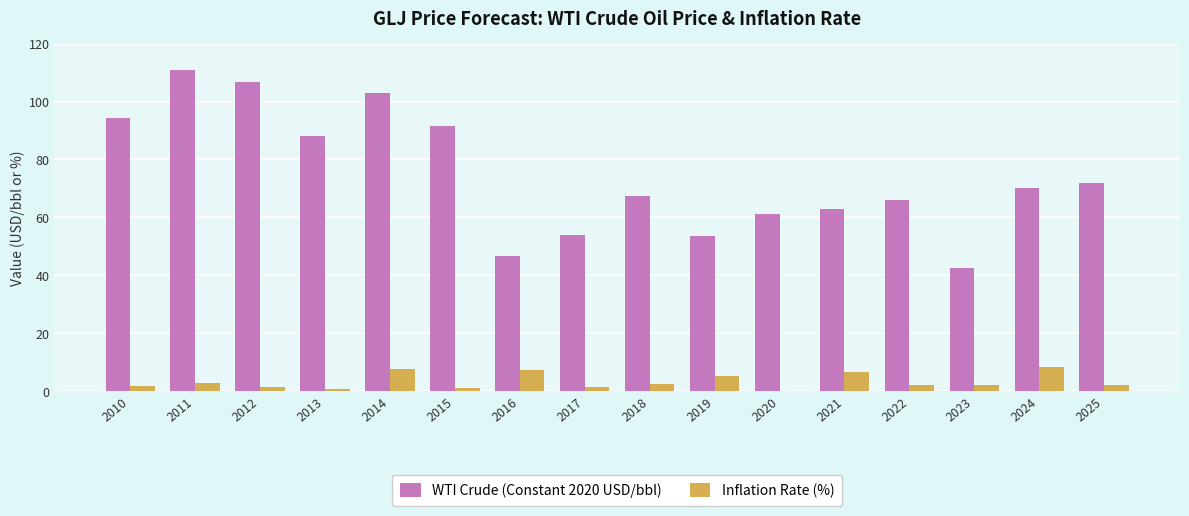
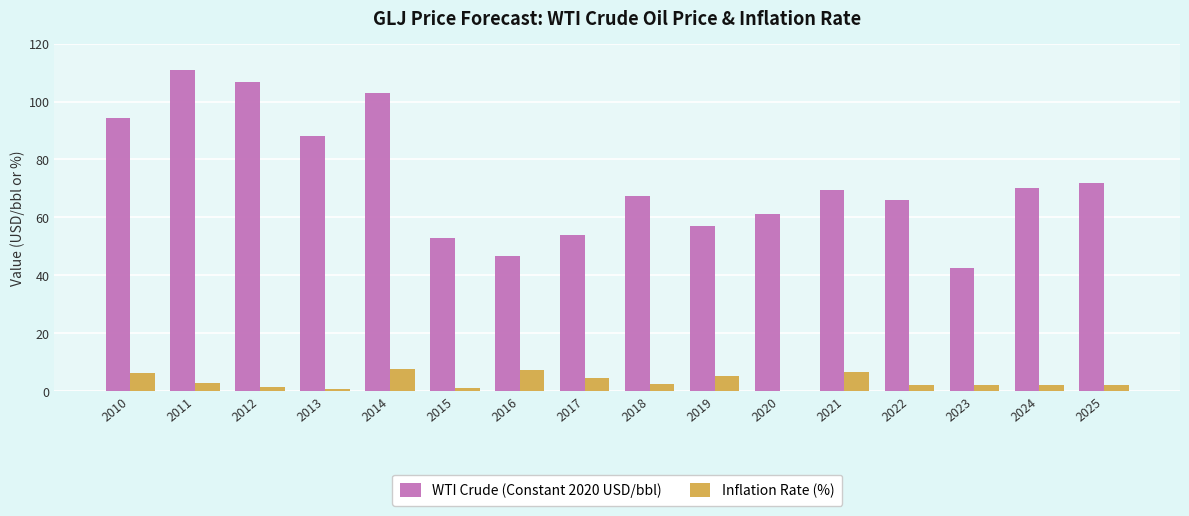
Inflation Rate (%), 2010: 2 -> 6
WTI Crude (Constant 2020 USD/bbl), 2015: 91 -> 53
Inflation Rate (%), 2017: 2 -> 5
WTI Crude (Constant 2020 USD/bbl), 2019: 54 -> 57
WTI Crude (Constant 2020 USD/bbl), 2021: 63 -> 70
Inflation Rate (%), 2024: 8 -> 2
